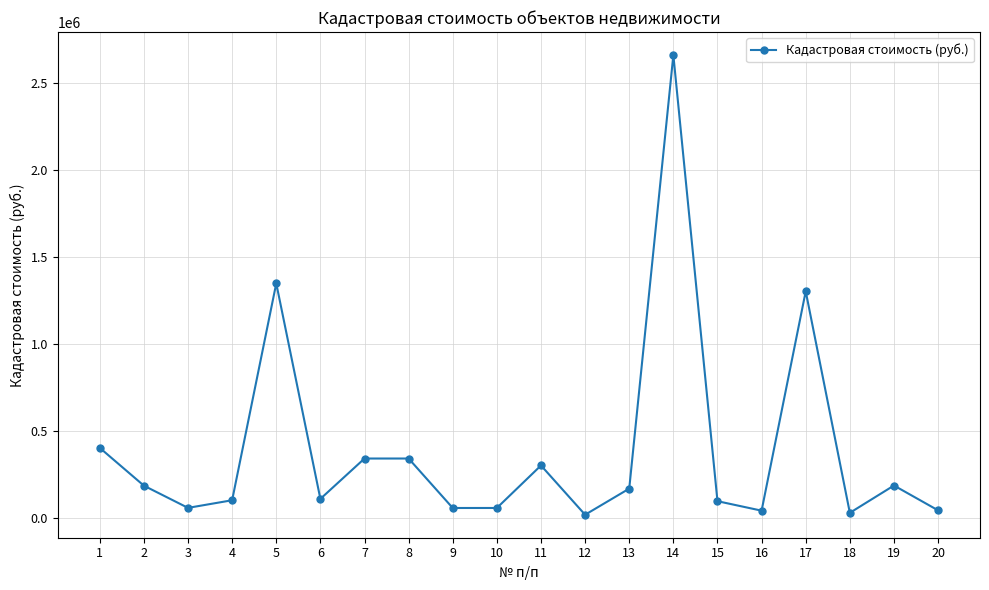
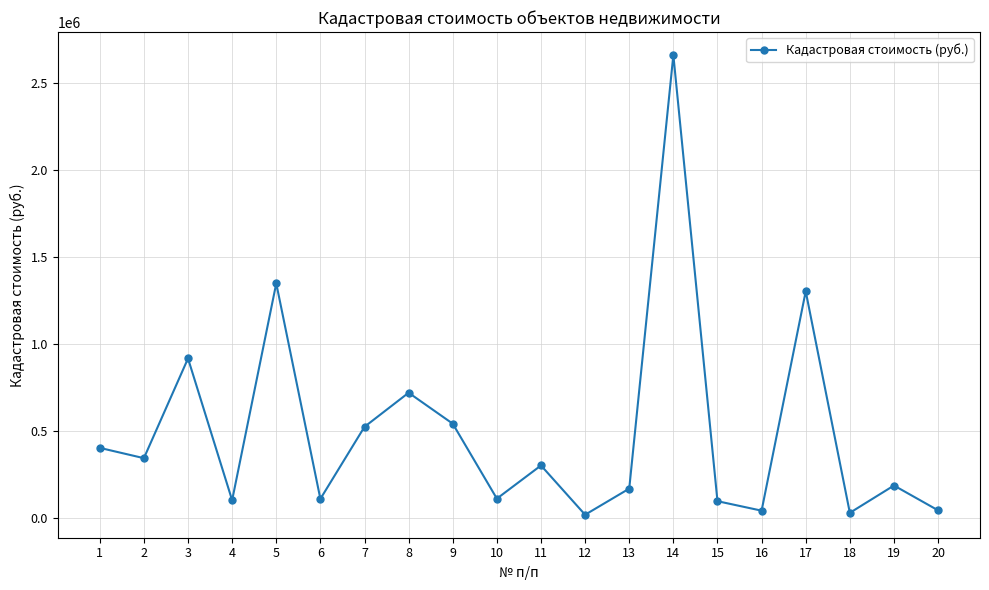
2: 180000 -> 340000
3: 60000 -> 920000
7: 340000 -> 520000
8: 340000 -> 720000
9: 60000 -> 540000
10: 60000 -> 110000
